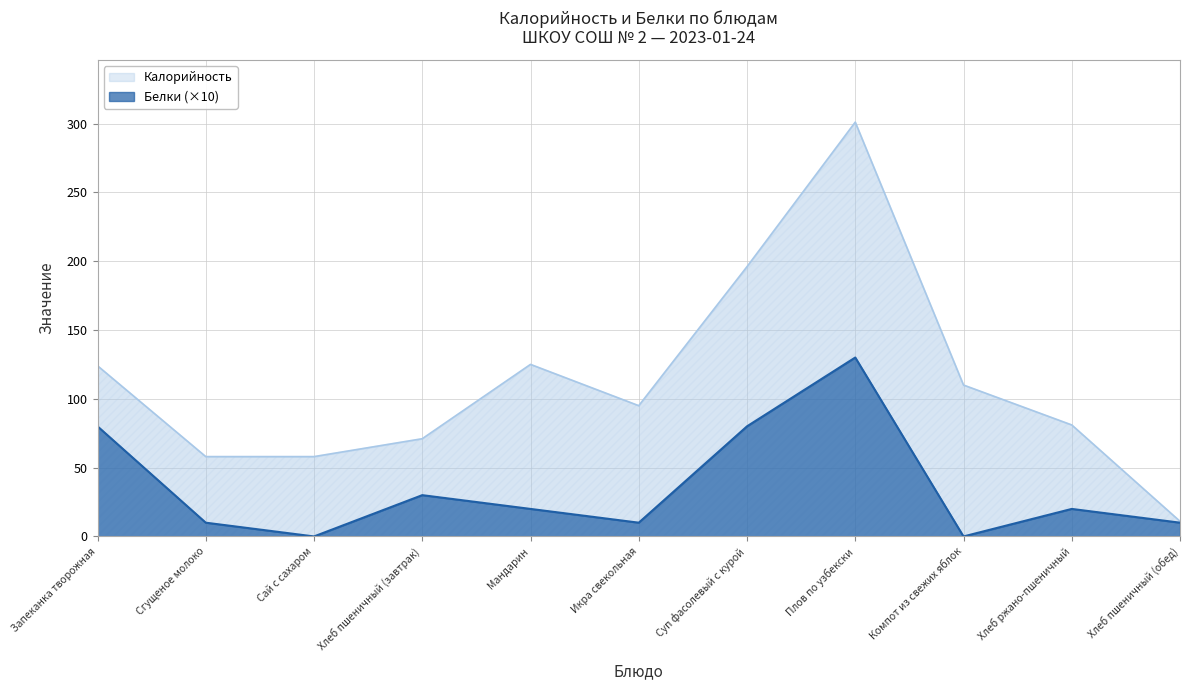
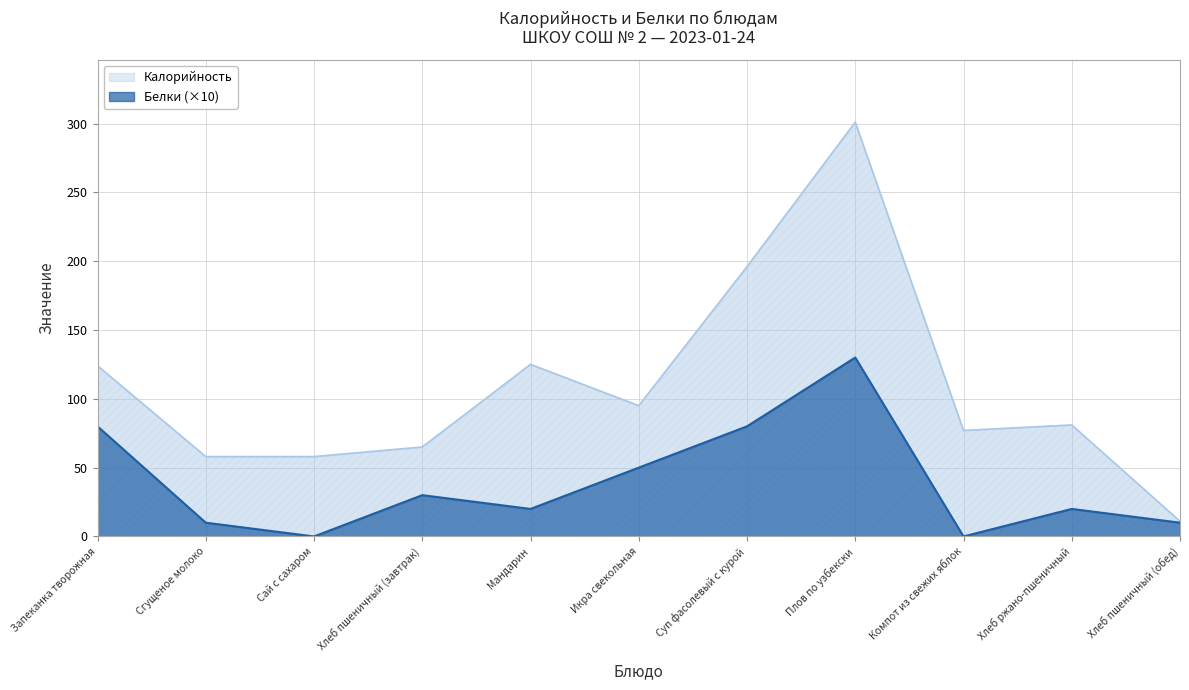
Калорийность, Хлеб пшеничный (завтрак): 71 -> 65
Белки (×10), Икра свекольная: 10 -> 50
Калорийность, Компот из свежих яблок: 110 -> 77
